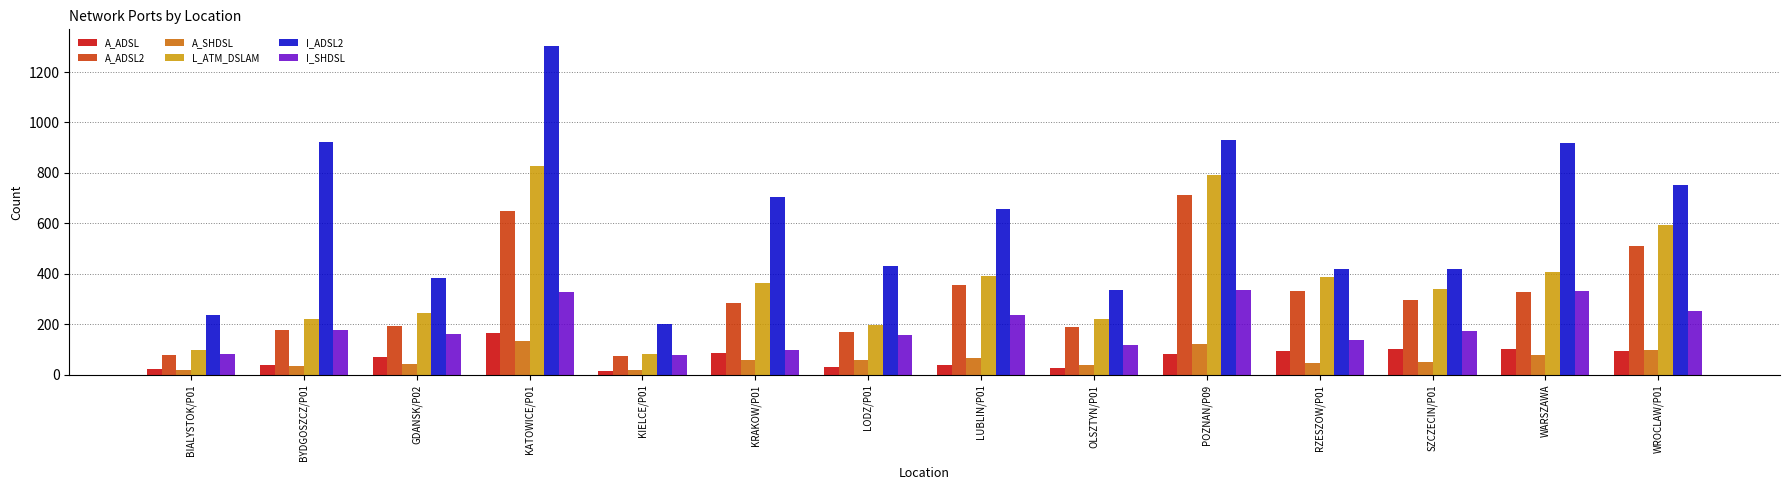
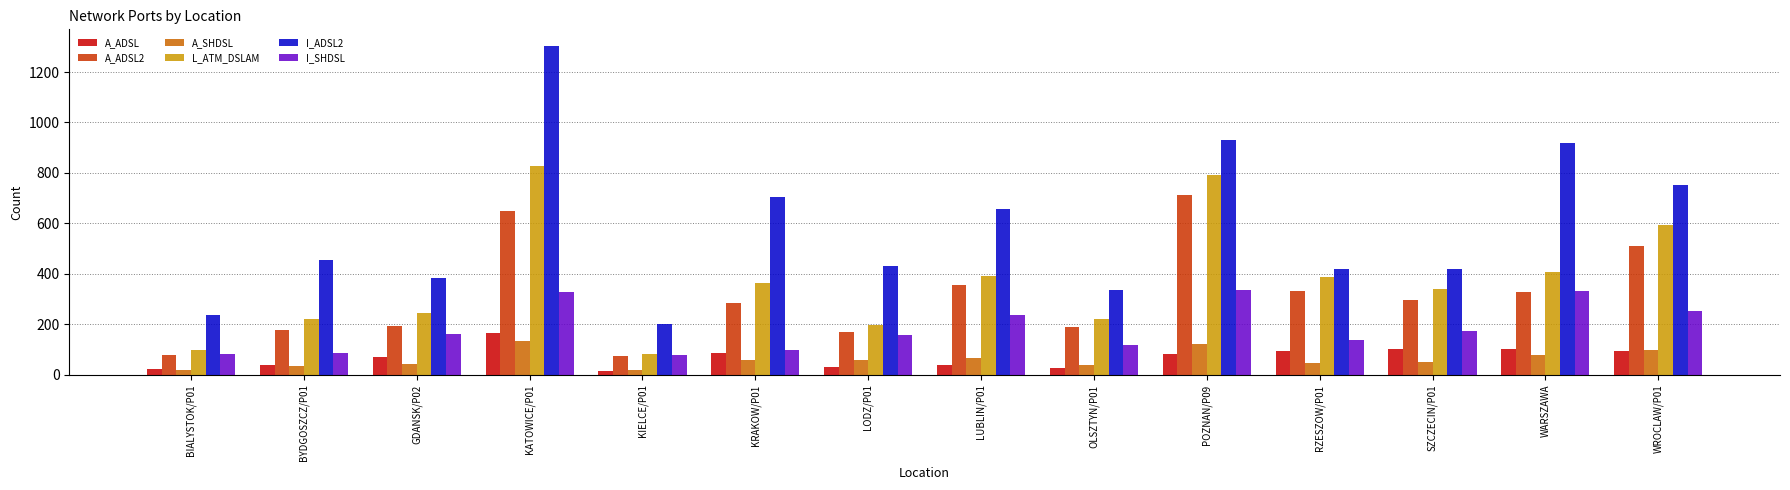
I_ADSL2, BYDGOSZCZ/P01: 920 -> 450
I_SHDSL, BYDGOSZCZ/P01: 180 -> 90
